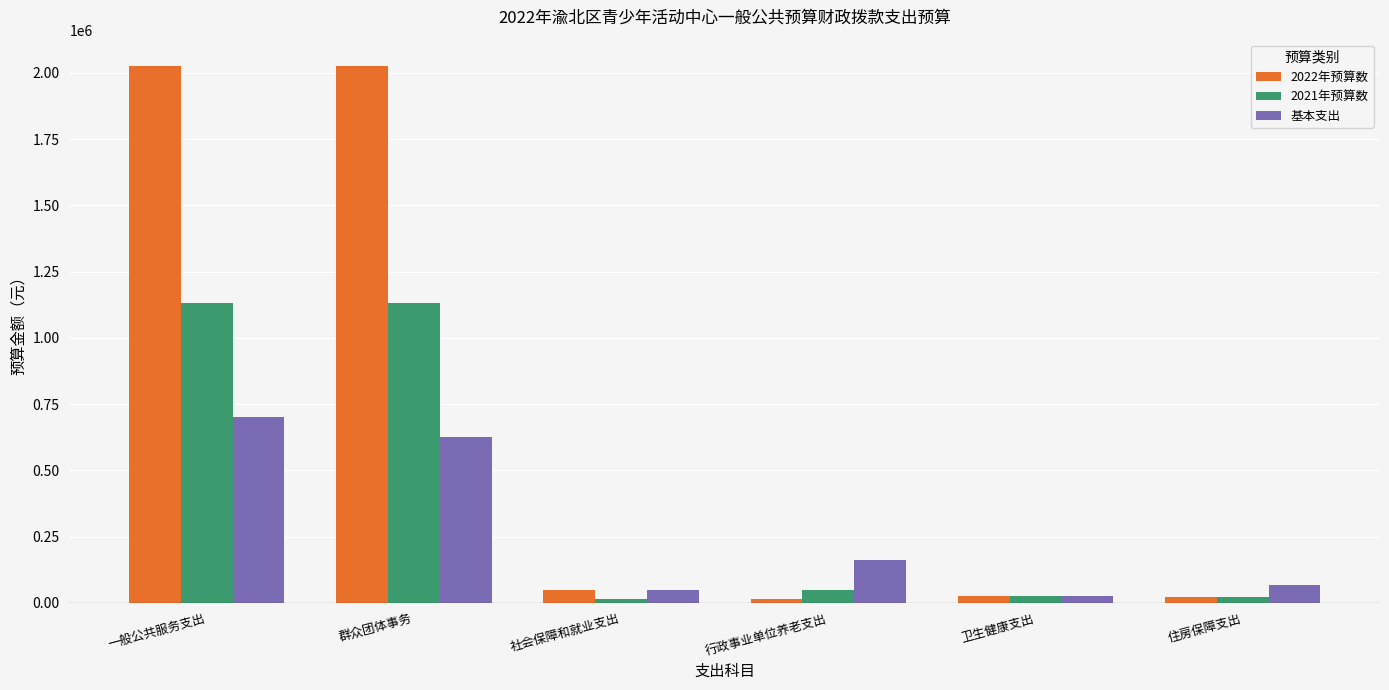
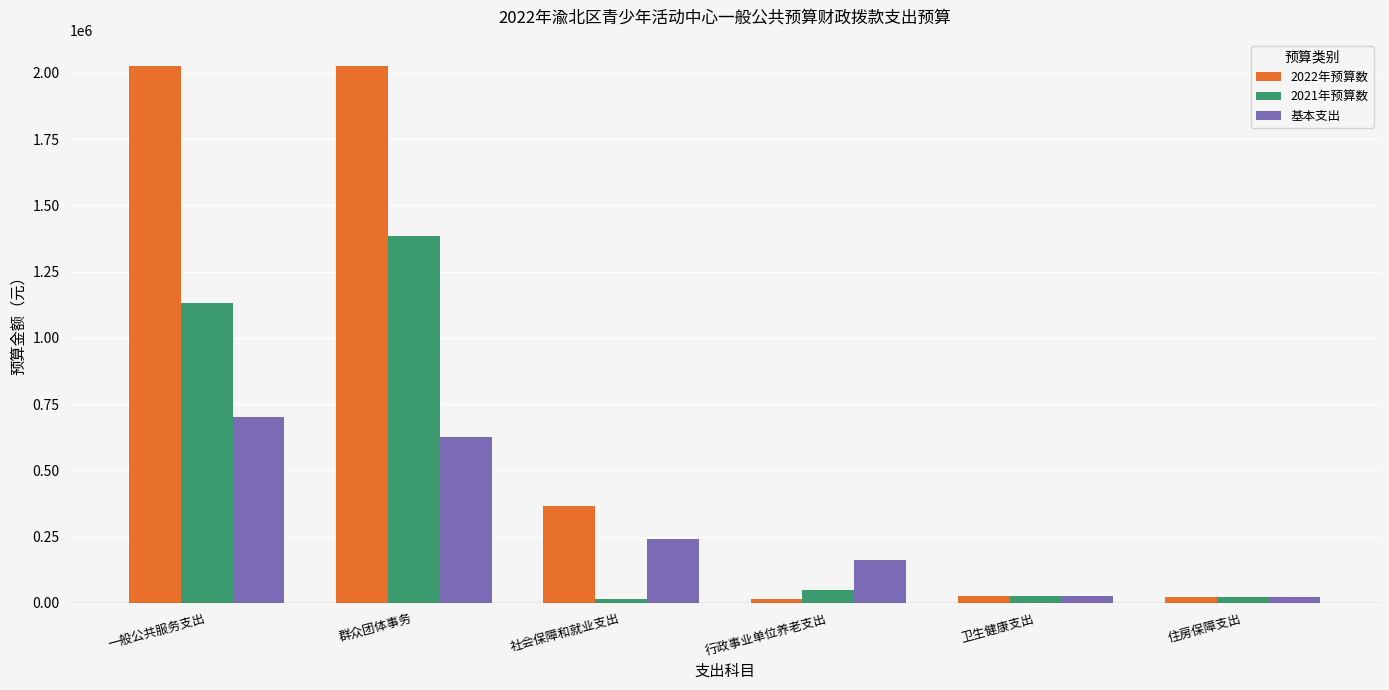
2021年预算数, 群众团体事务: 1130000 -> 1390000
2022年预算数, 社会保障和就业支出: 50000 -> 370000
基本支出, 社会保障和就业支出: 50000 -> 240000
基本支出, 住房保障支出: 70000 -> 20000
